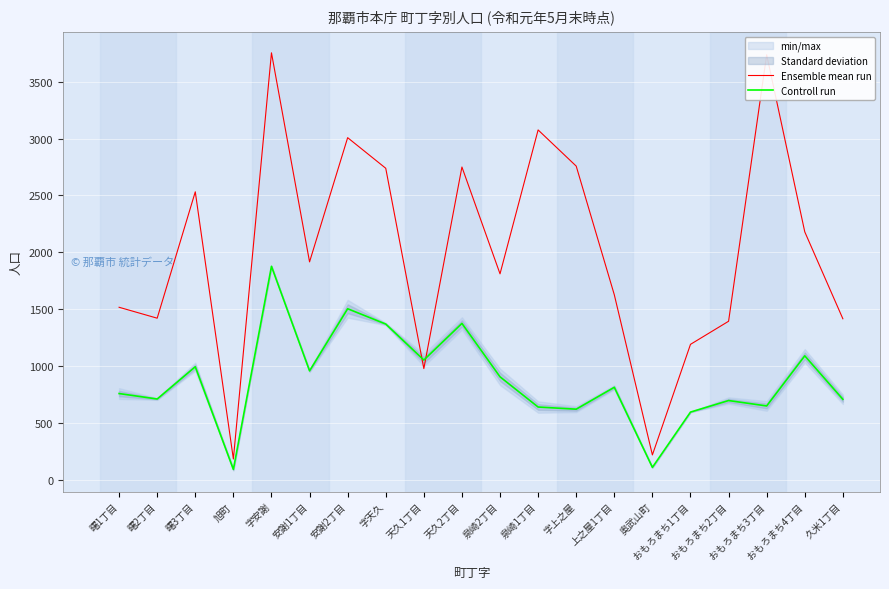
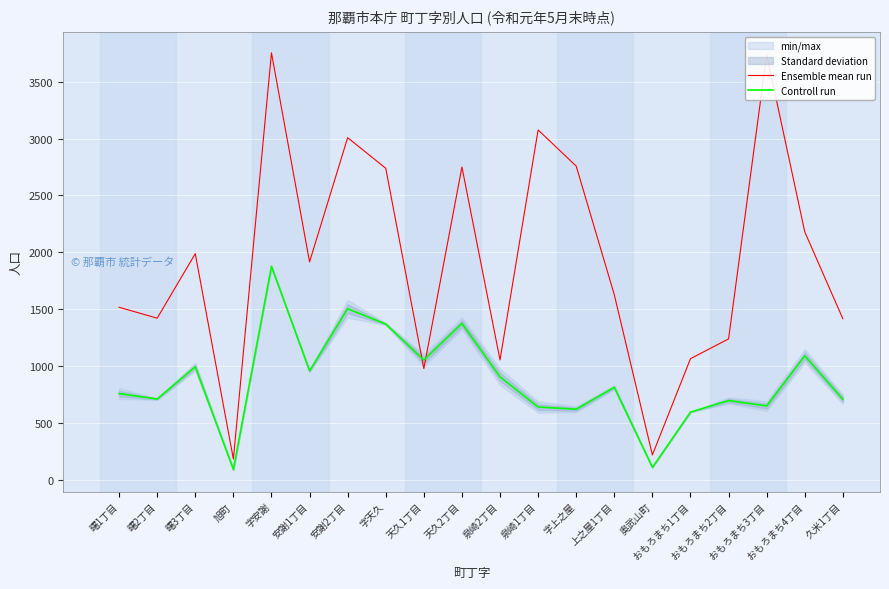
Ensemble mean run, 曙3丁目: 2530 -> 1990
Ensemble mean run, 泉崎2丁目: 1810 -> 1050
Ensemble mean run, おもろまち1丁目: 1190 -> 1070
Ensemble mean run, おもろまち2丁目: 1390 -> 1240
